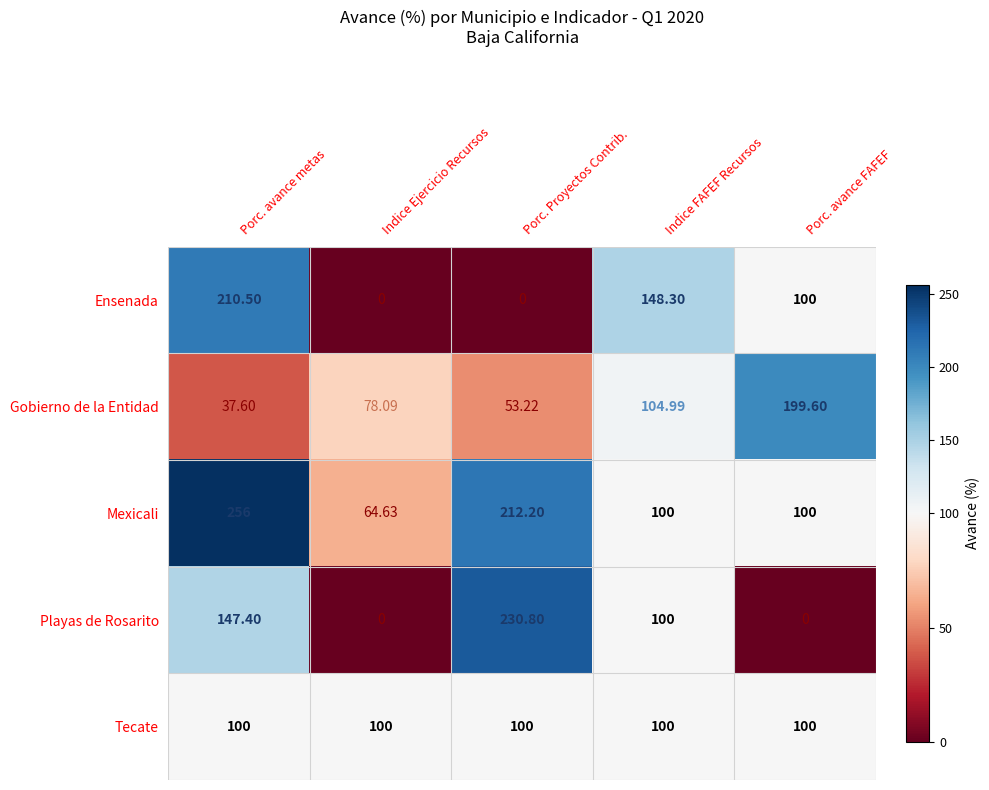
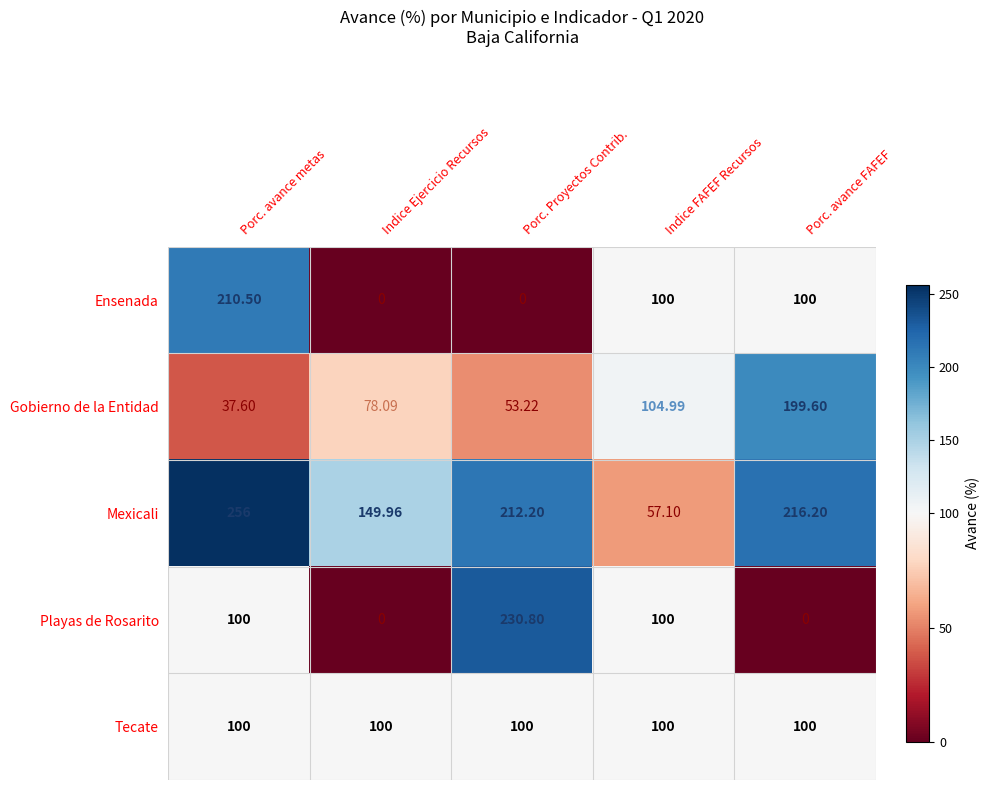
Ensenada, Indice FAFEF Recursos: 148.30 -> 100
Mexicali, Indice Ejercicio Recursos: 64.63 -> 149.96
Mexicali, Indice FAFEF Recursos: 100 -> 57.10
Mexicali, Porc. avance FAFEF: 100 -> 216.20
Playas de Rosarito, Porc. avance metas: 147.40 -> 100
